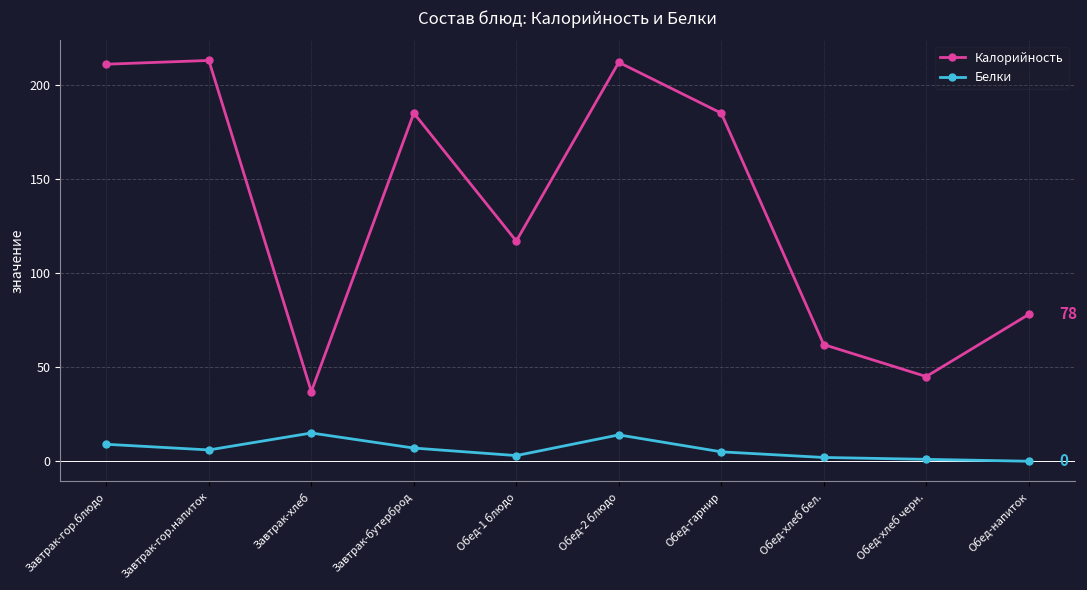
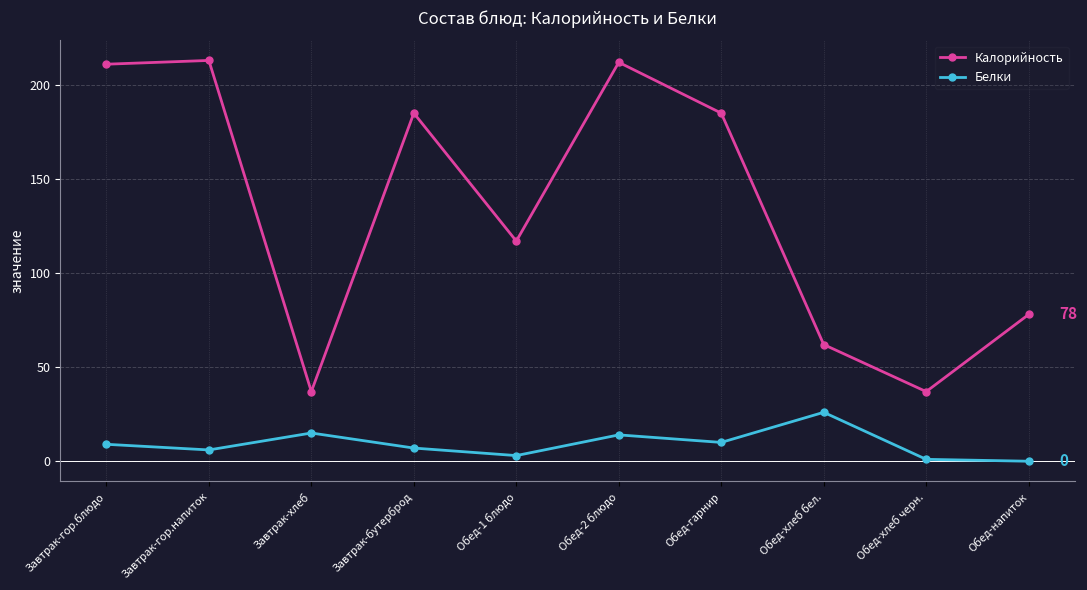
Белки, Обед-гарнир: 5 -> 10
Белки, Обед-хлеб бел.: 2 -> 26
Калорийность, Обед-хлеб черн.: 45 -> 37
